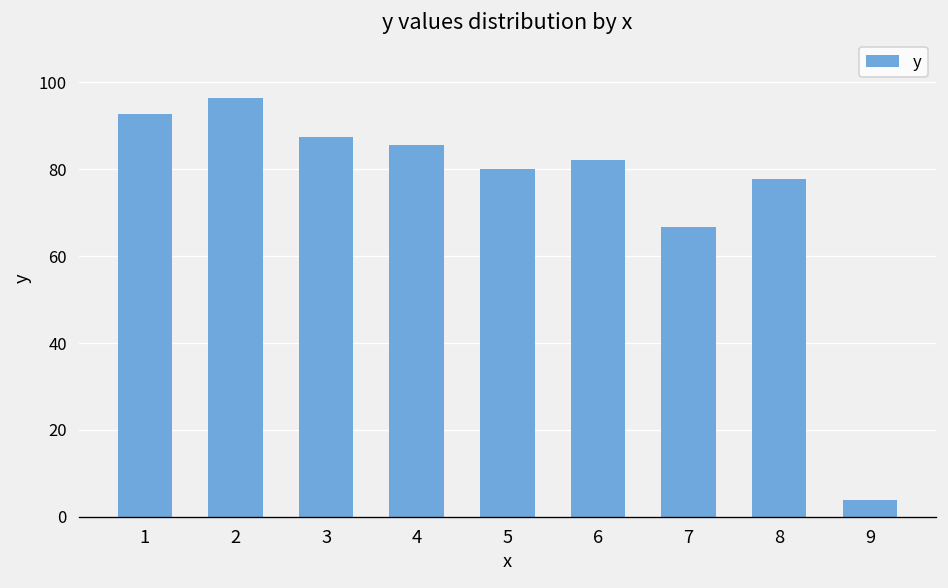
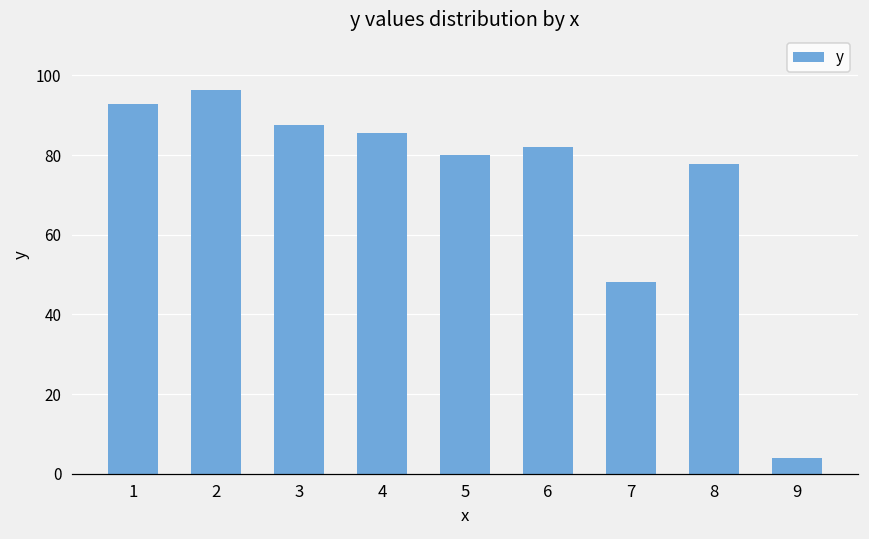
7: 67 -> 48
